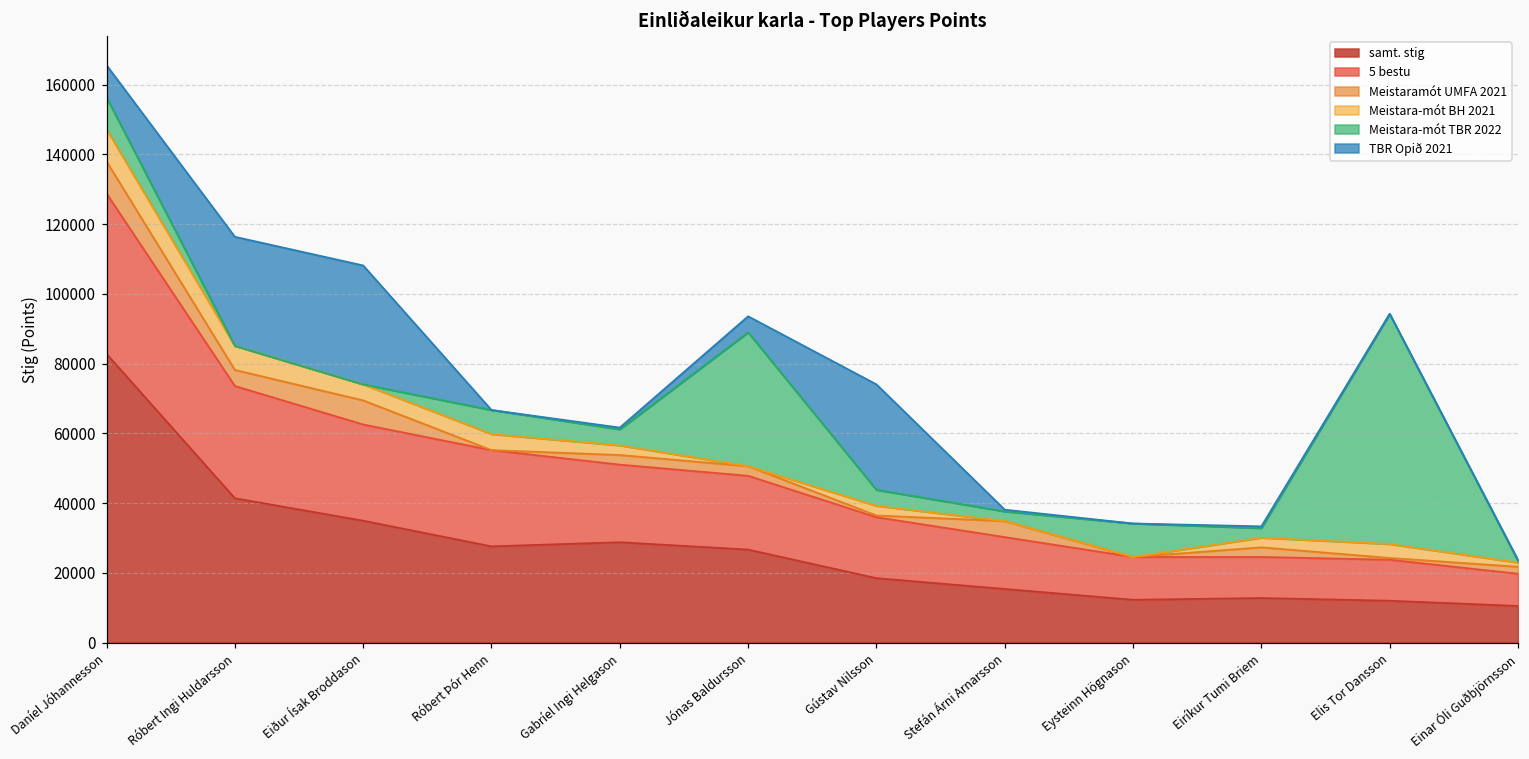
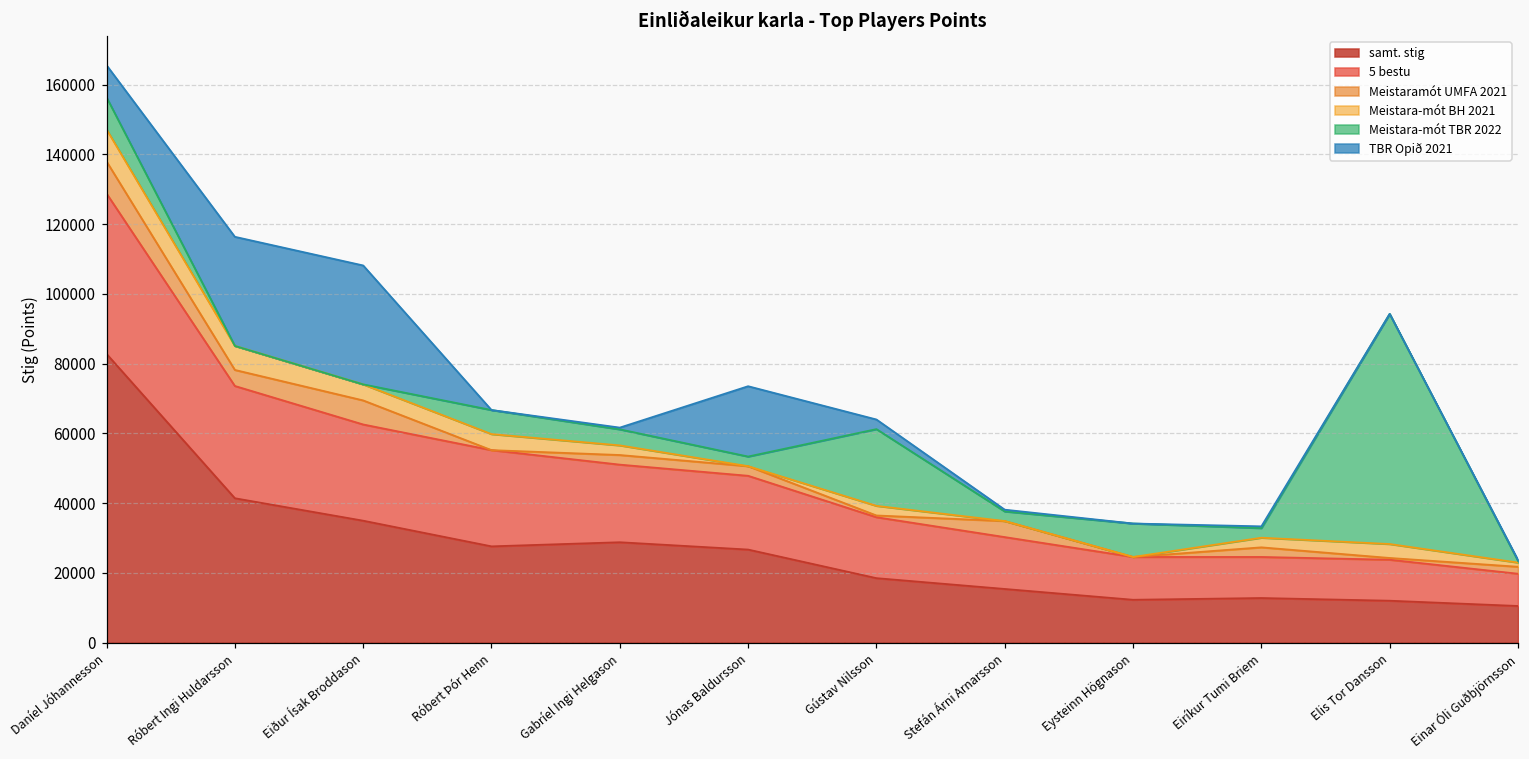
Meistara-mót TBR 2022, Jónas Baldursson: 38000 -> 3000
TBR Opið 2021, Jónas Baldursson: 5000 -> 20000
Meistara-mót TBR 2022, Gústav Nilsson: 5000 -> 22000
TBR Opið 2021, Gústav Nilsson: 30000 -> 3000
